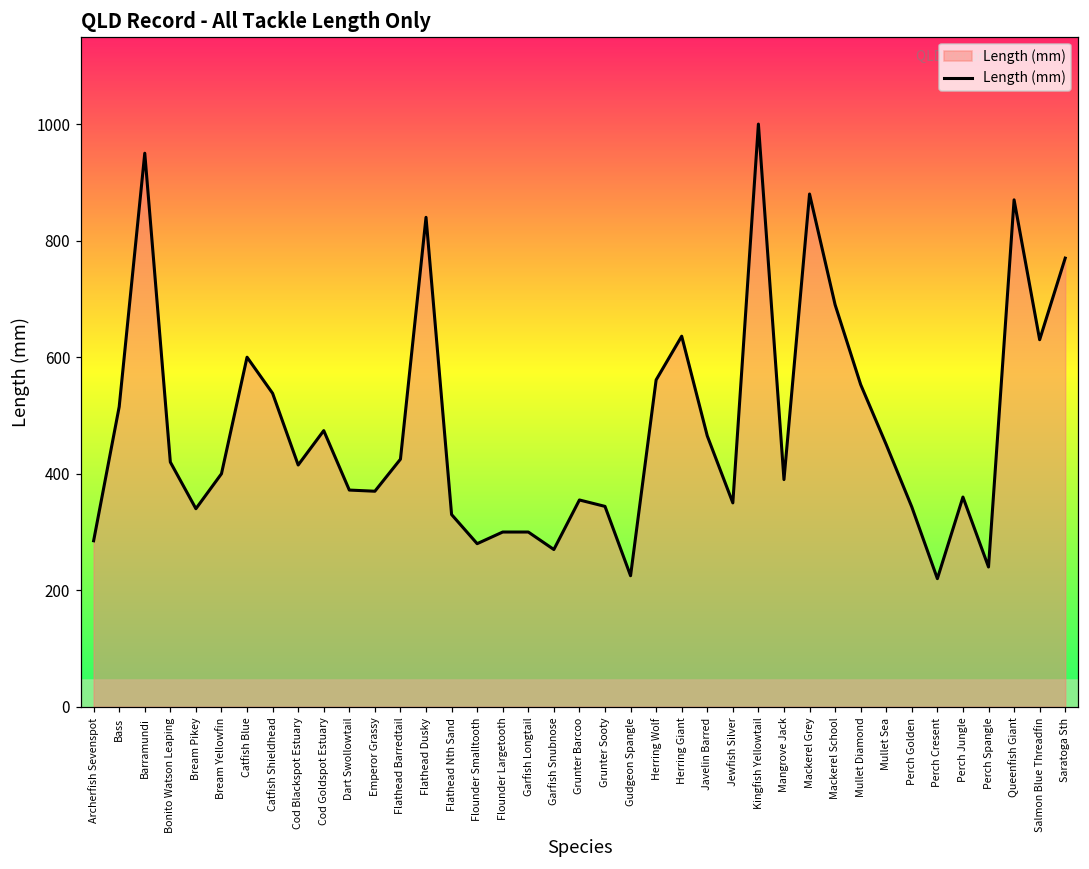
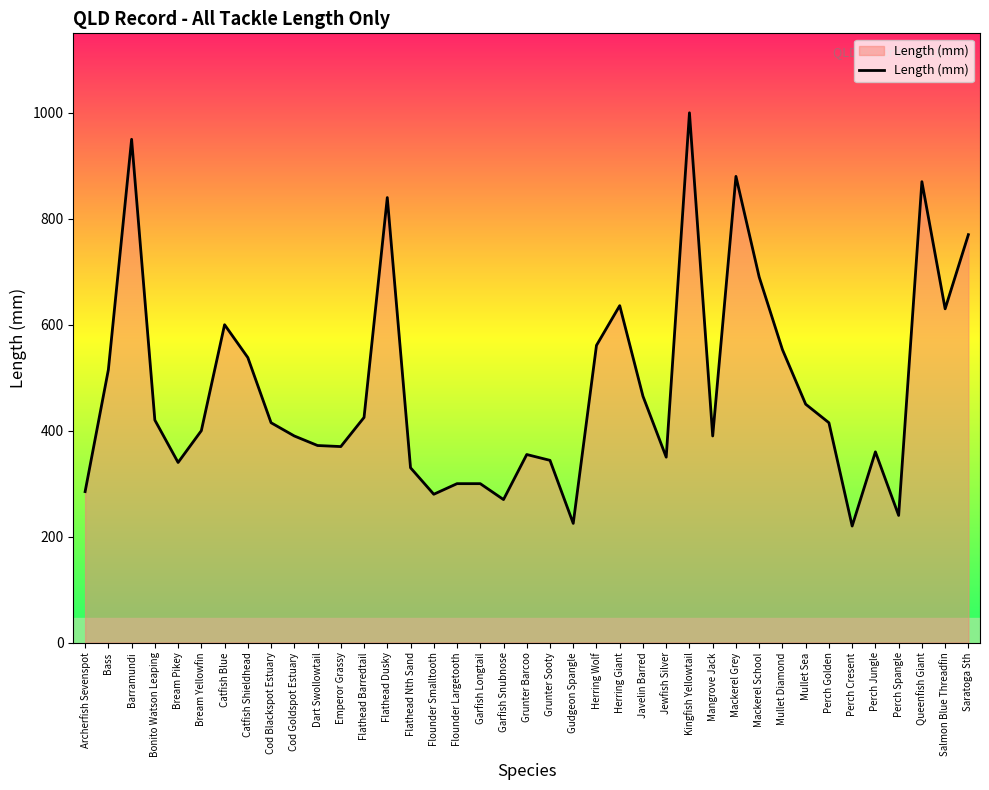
Cod Goldspot Estuary: 470 -> 390
Perch Golden: 340 -> 420
